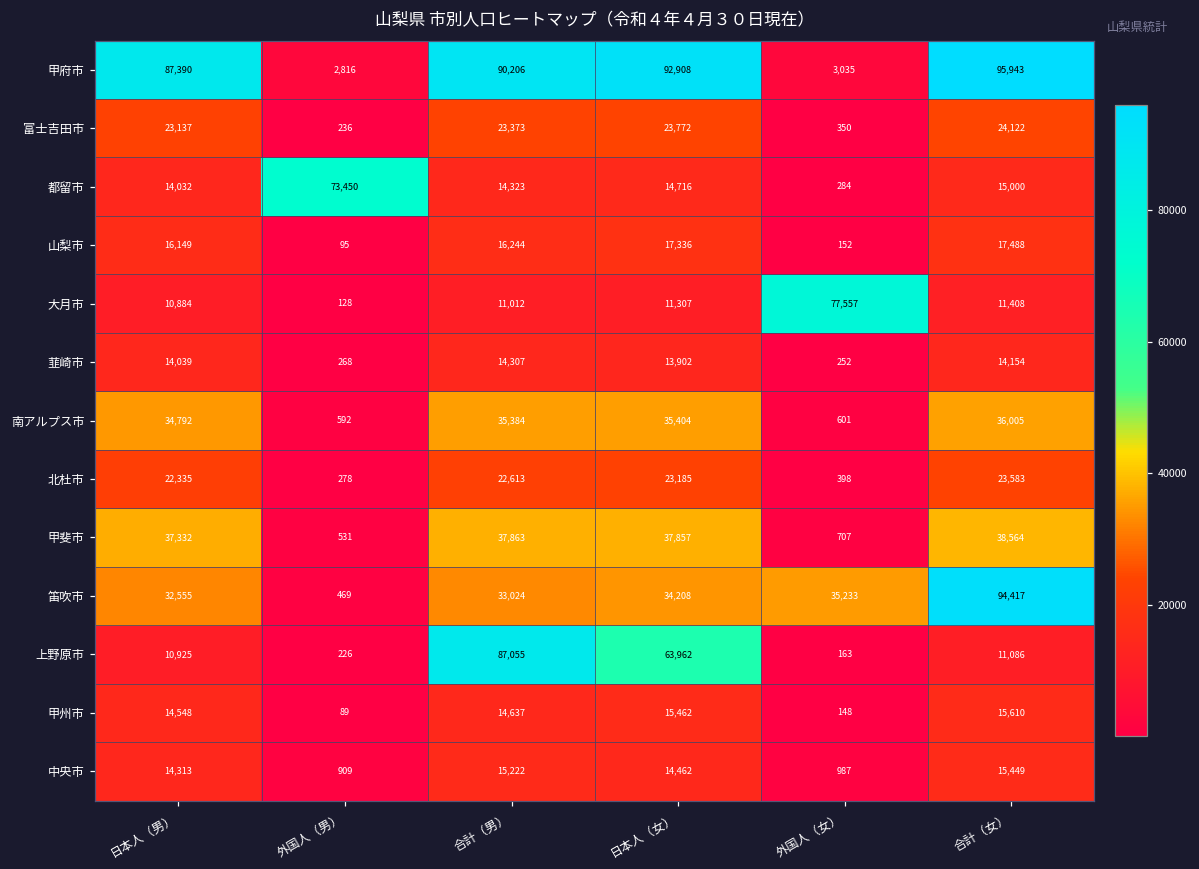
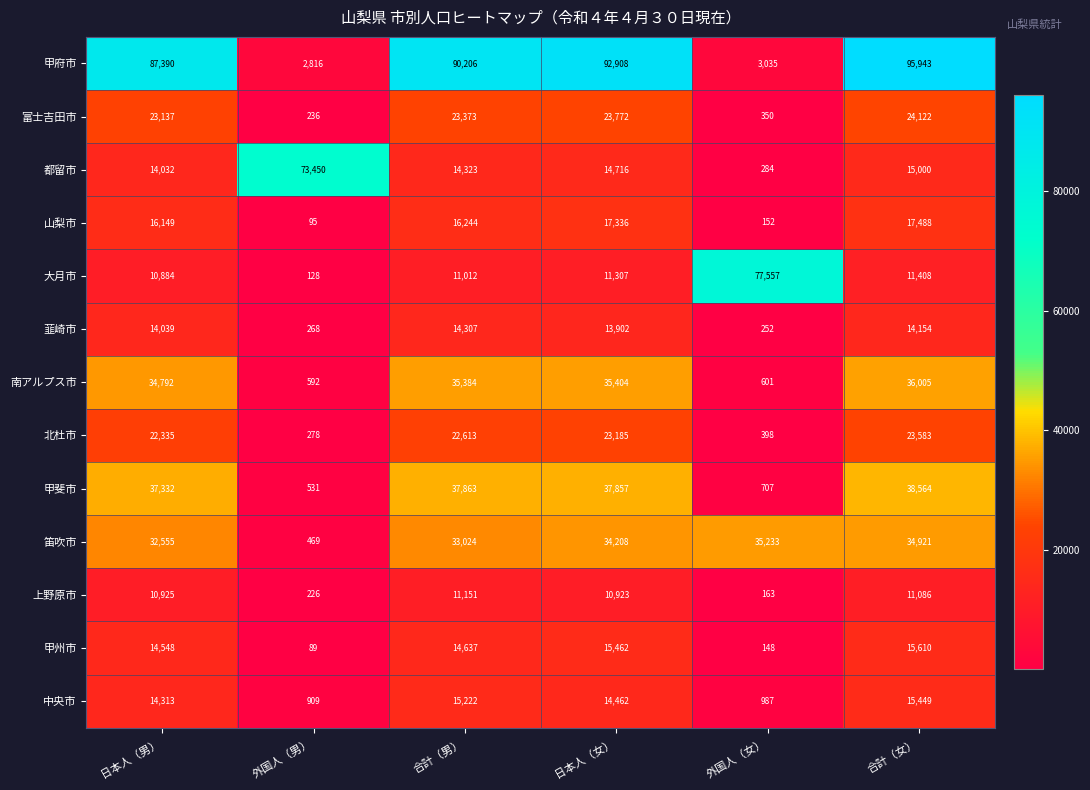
笛吹市, 合計（女）: 94,417 -> 34,921
上野原市, 合計（男）: 87,055 -> 11,151
上野原市, 日本人（女）: 63,962 -> 10,923
